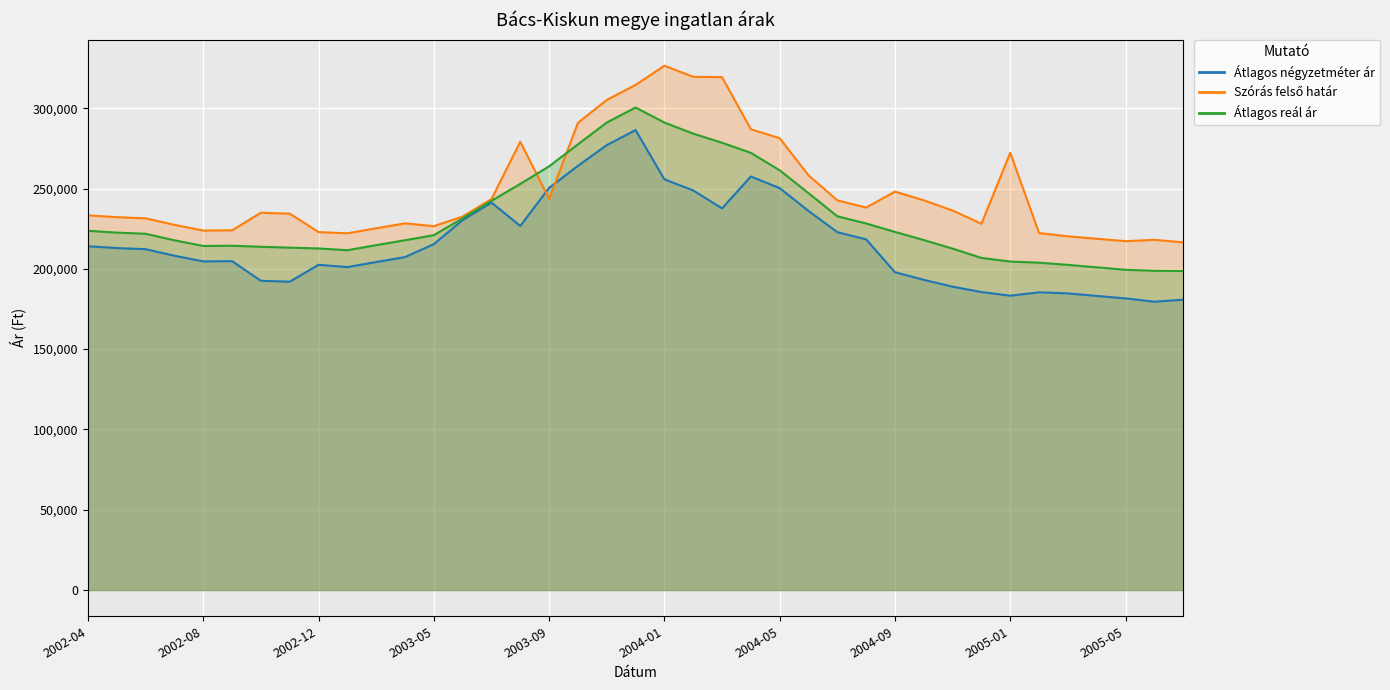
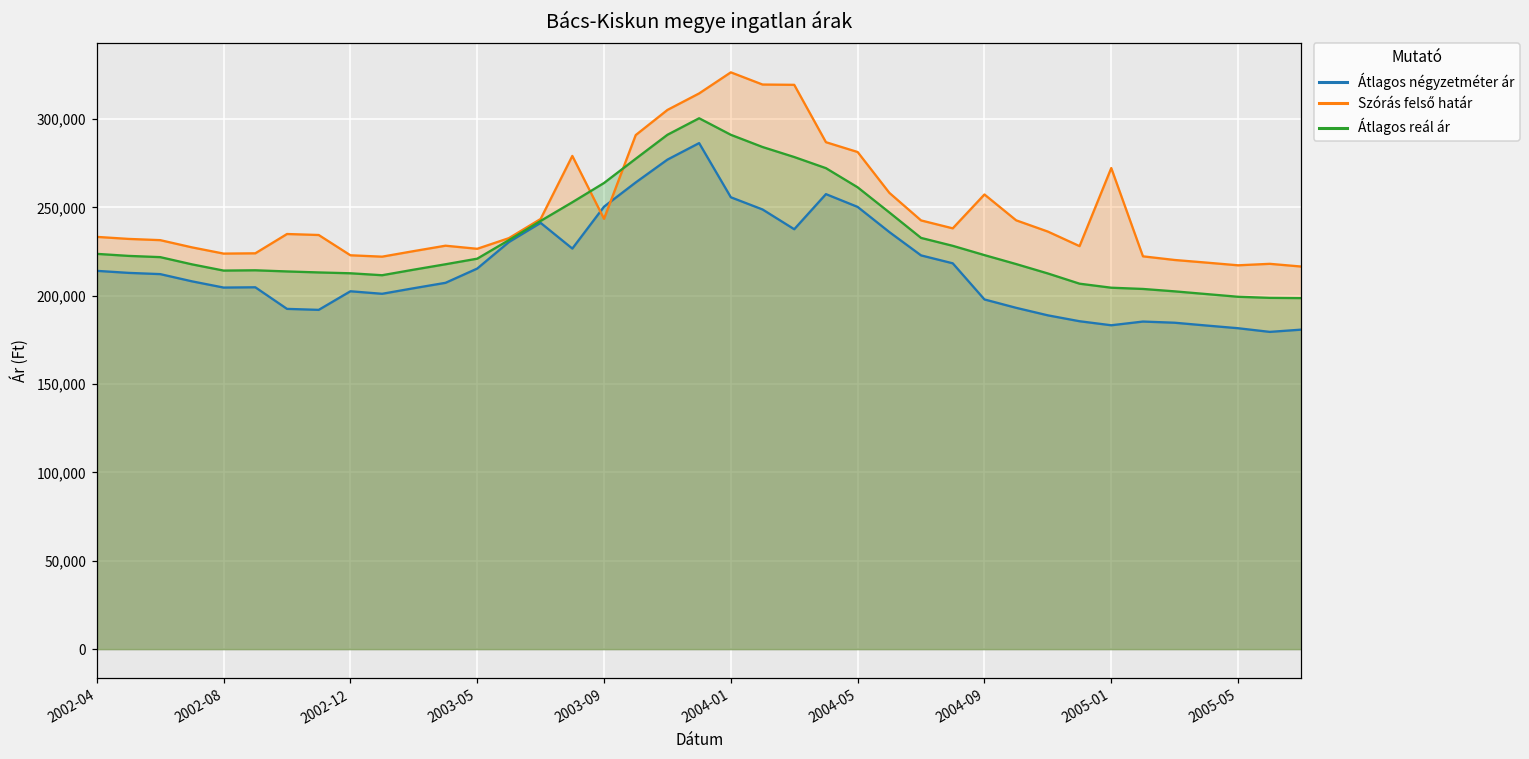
Szórás felső határ, 2004-09: 248,000 -> 257,000
